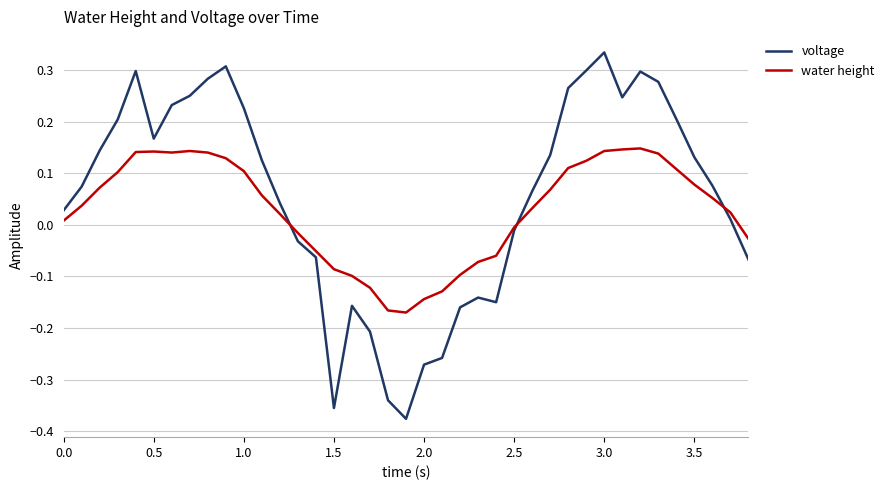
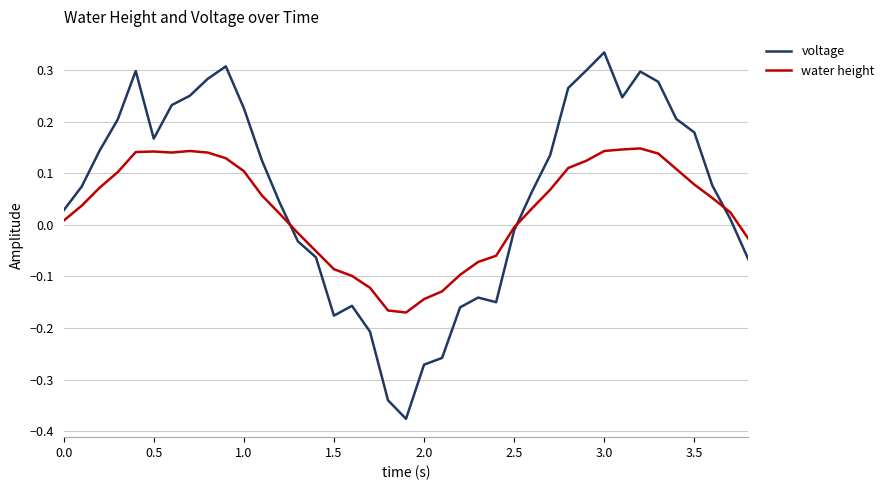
voltage, 1.5: -0.36 -> -0.18
voltage, 3.5: 0.13 -> 0.18
